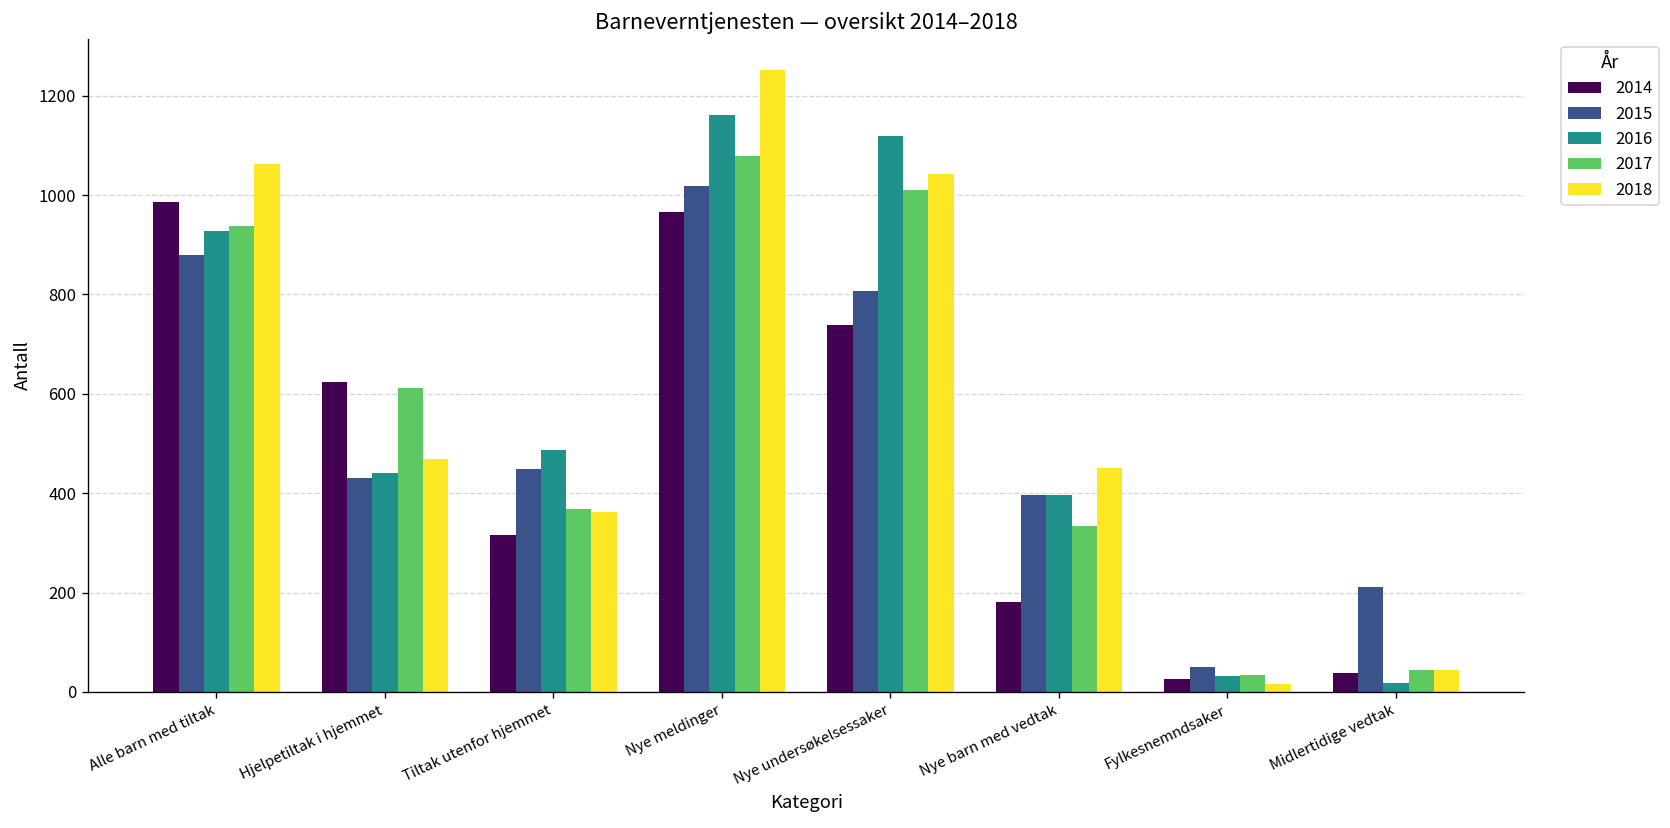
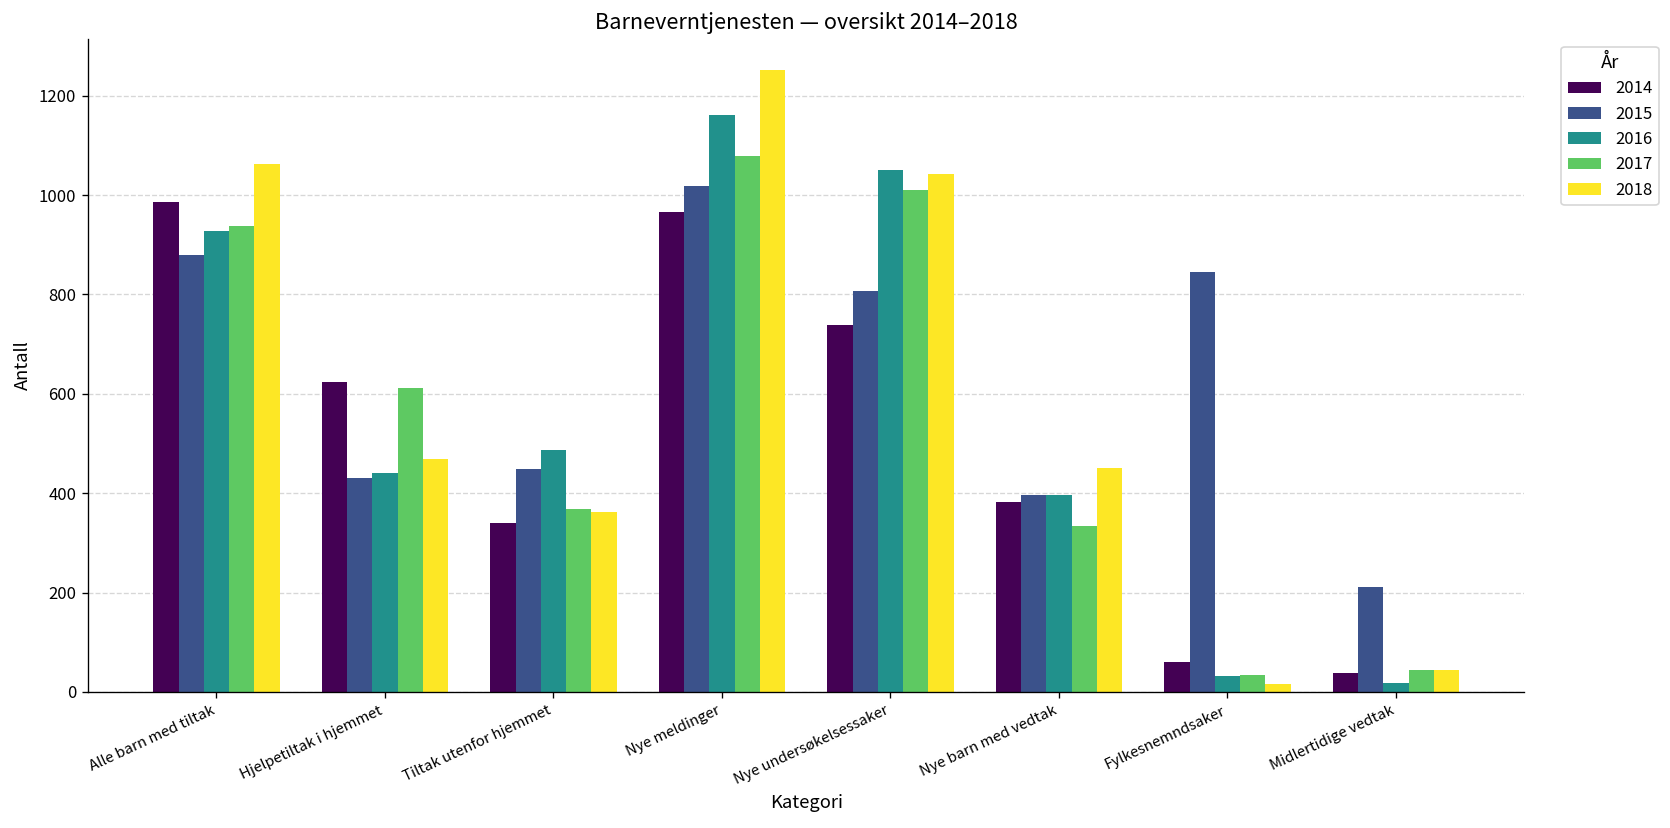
2014, Tiltak utenfor hjemmet: 320 -> 340
2016, Nye undersøkelsessaker: 1120 -> 1050
2014, Nye barn med vedtak: 180 -> 380
2014, Fylkesnemndsaker: 30 -> 60
2015, Fylkesnemndsaker: 50 -> 850
